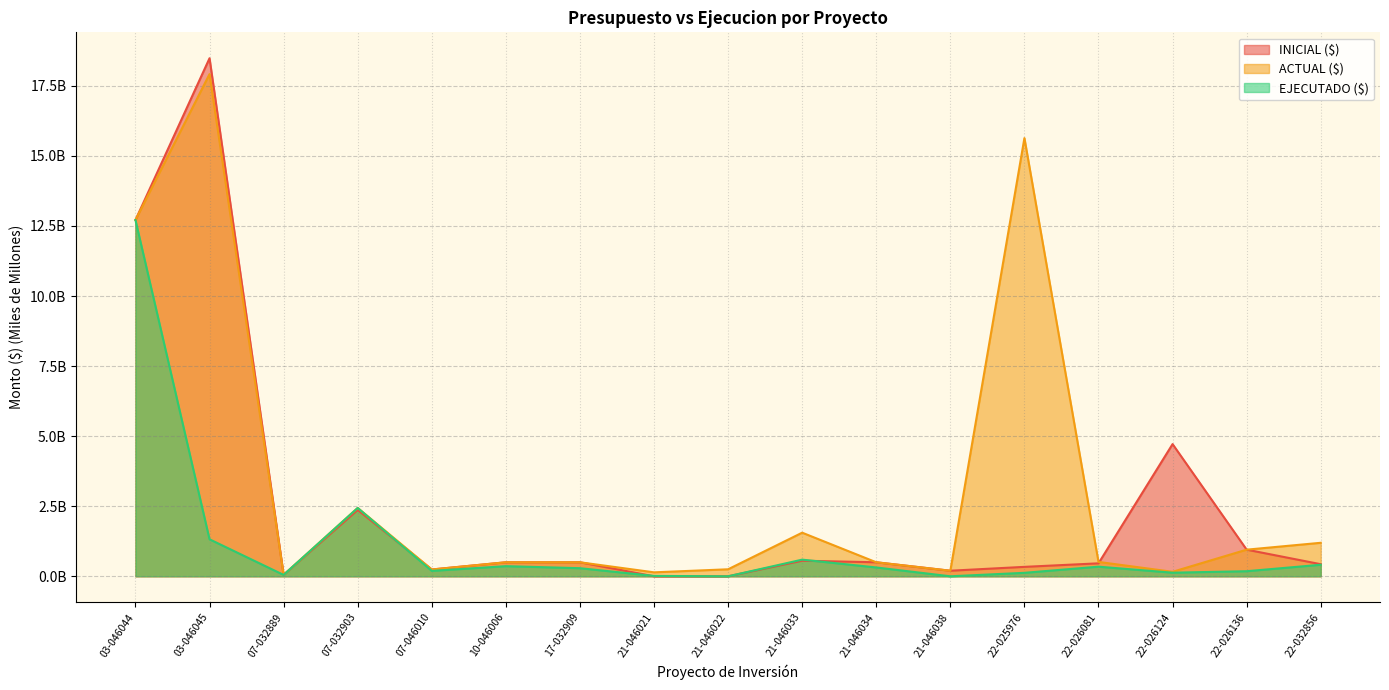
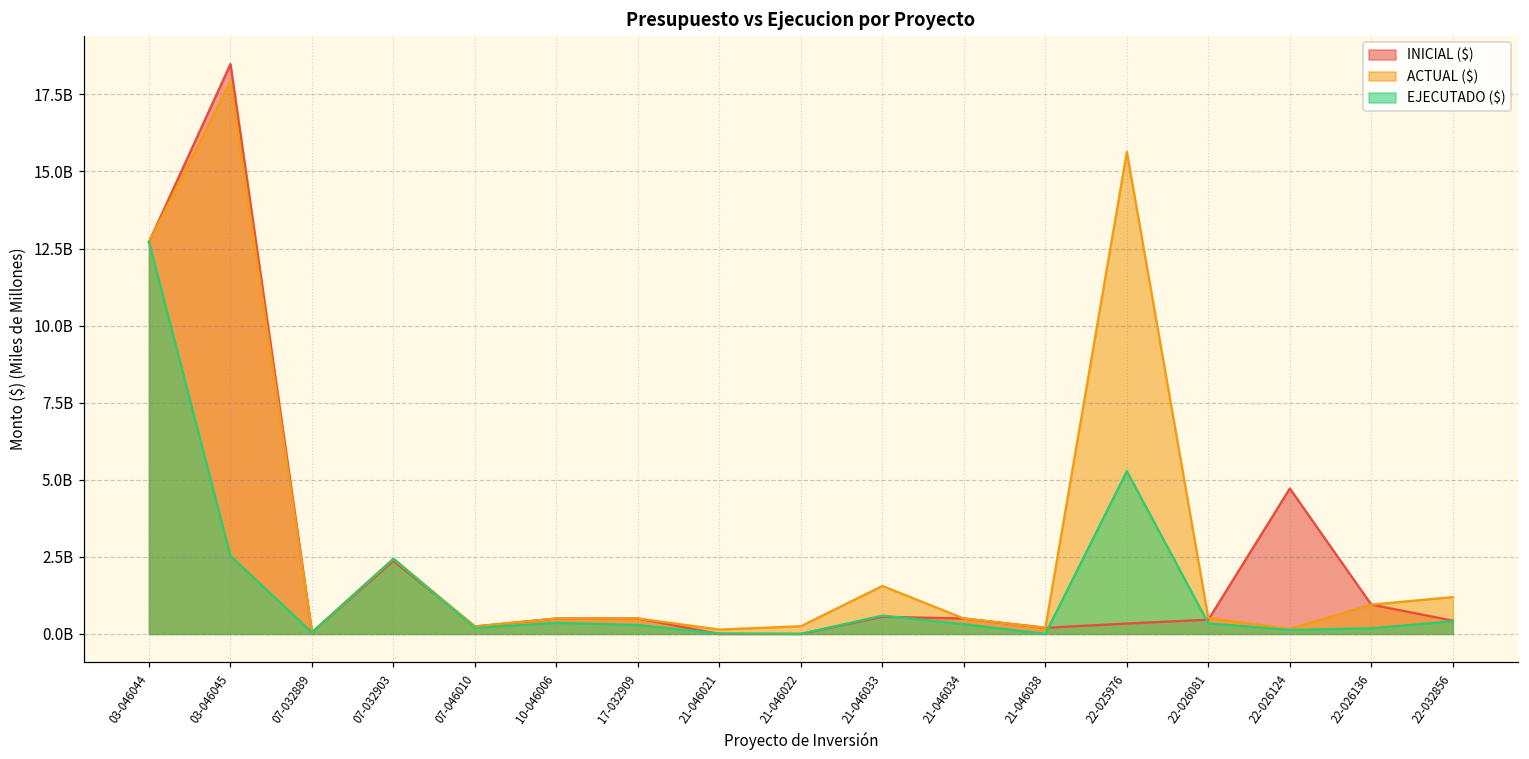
EJECUTADO ($), 03-046045: 1300000000 -> 2500000000
EJECUTADO ($), 22-025976: 100000000 -> 5300000000
